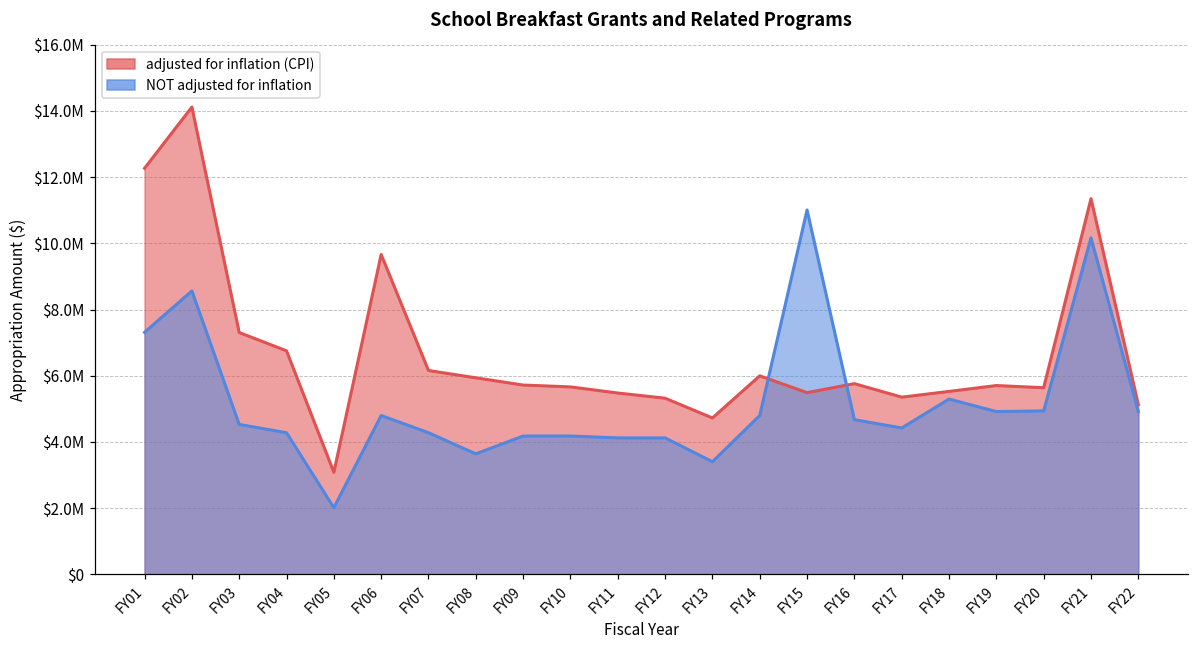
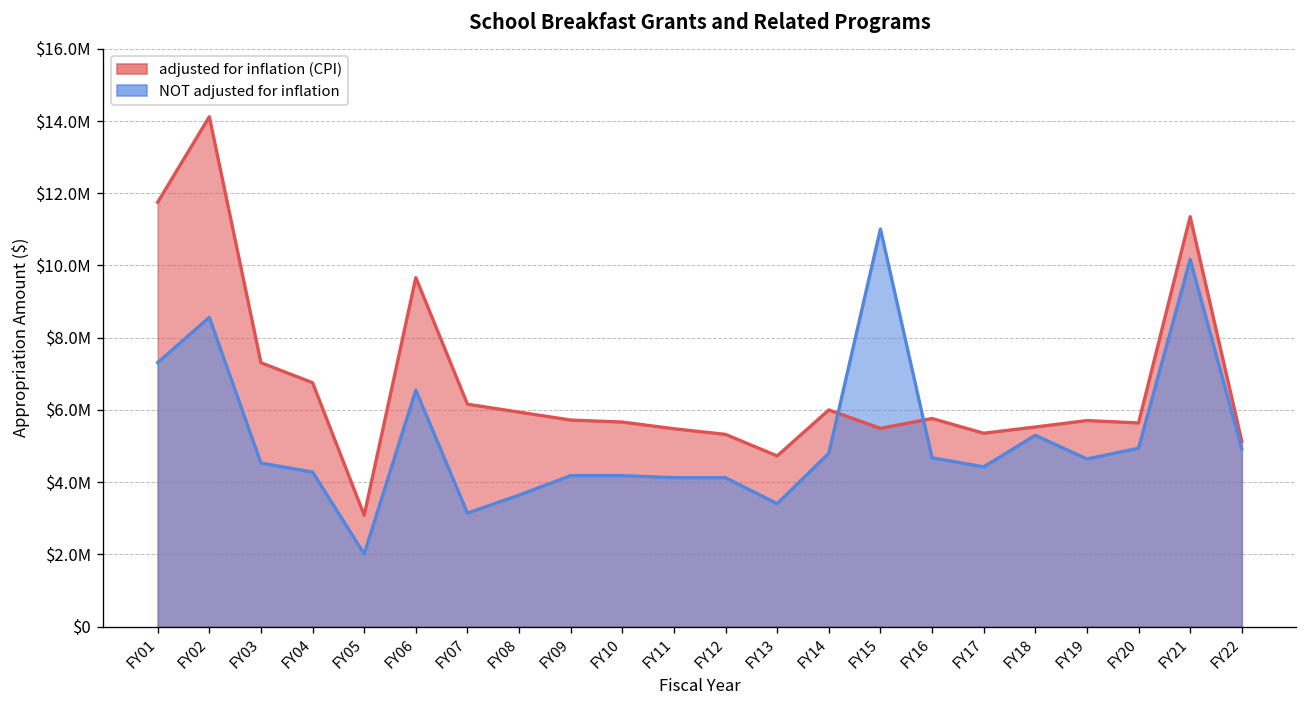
adjusted for inflation (CPI), FY01: $12300000 -> $11700000
NOT adjusted for inflation, FY06: $4800000 -> $6500000
NOT adjusted for inflation, FY07: $4300000 -> $3100000
NOT adjusted for inflation, FY19: $4900000 -> $4600000
